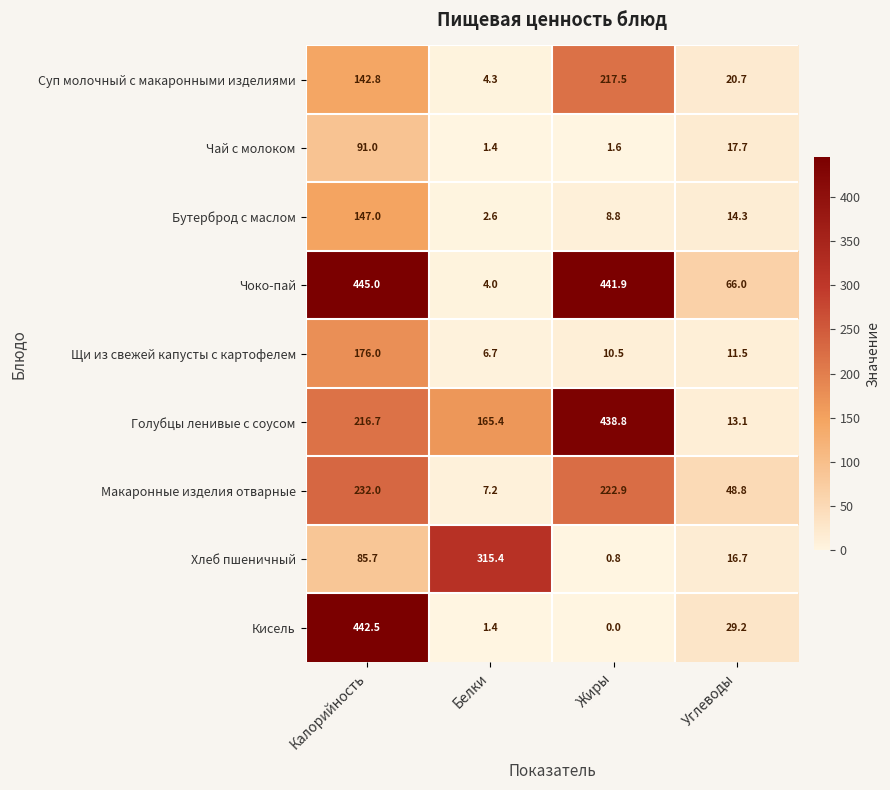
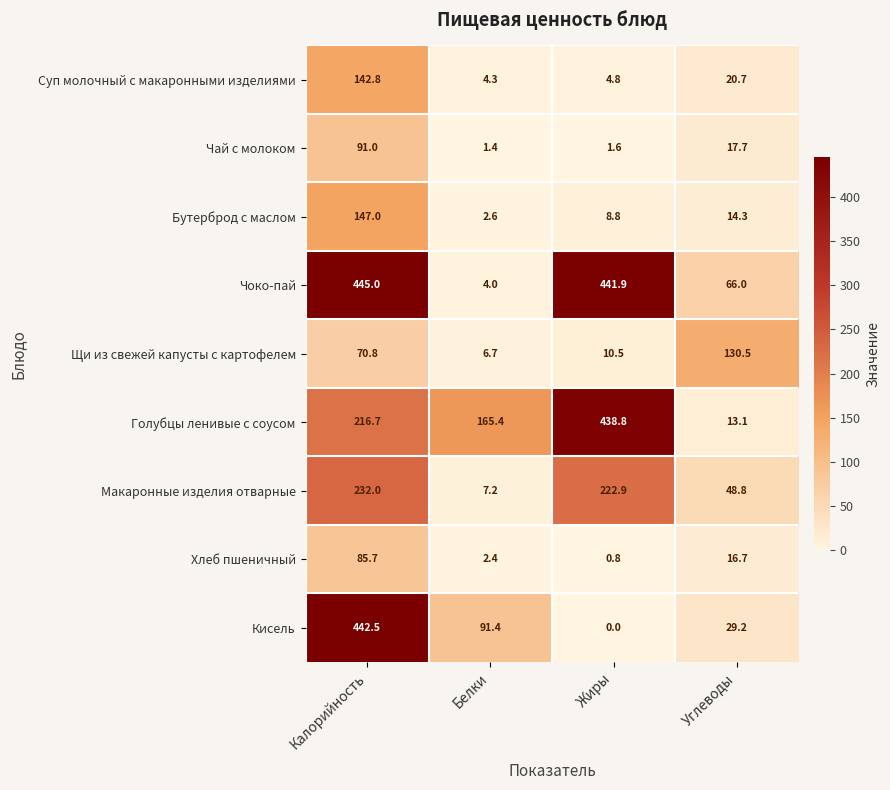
Суп молочный с макаронными изделиями, Жиры: 217.5 -> 4.8
Щи из свежей капусты с картофелем, Калорийность: 176.0 -> 70.8
Щи из свежей капусты с картофелем, Углеводы: 11.5 -> 130.5
Хлеб пшеничный, Белки: 315.4 -> 2.4
Кисель, Белки: 1.4 -> 91.4
